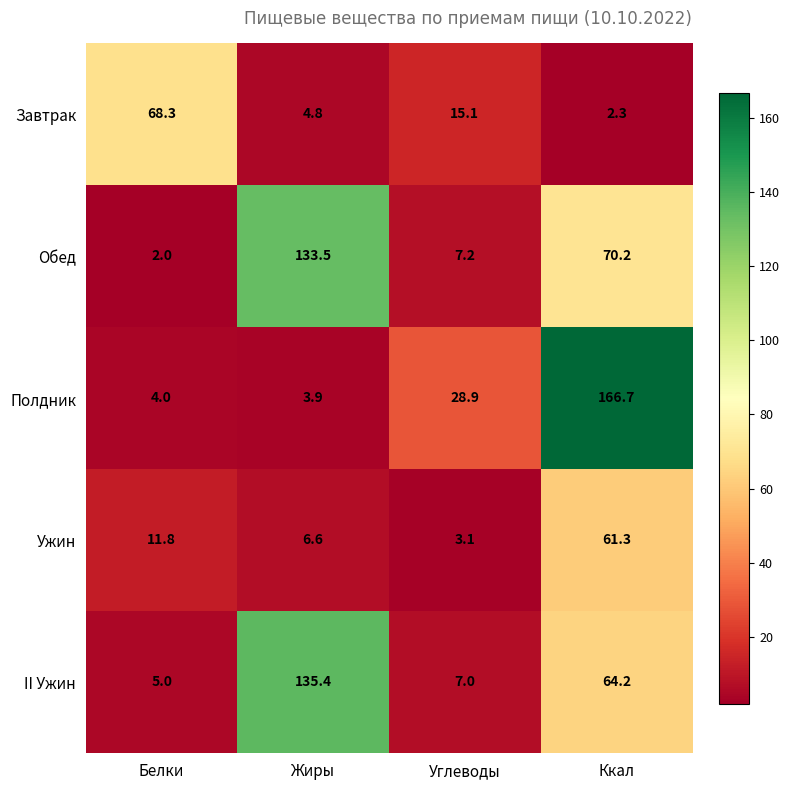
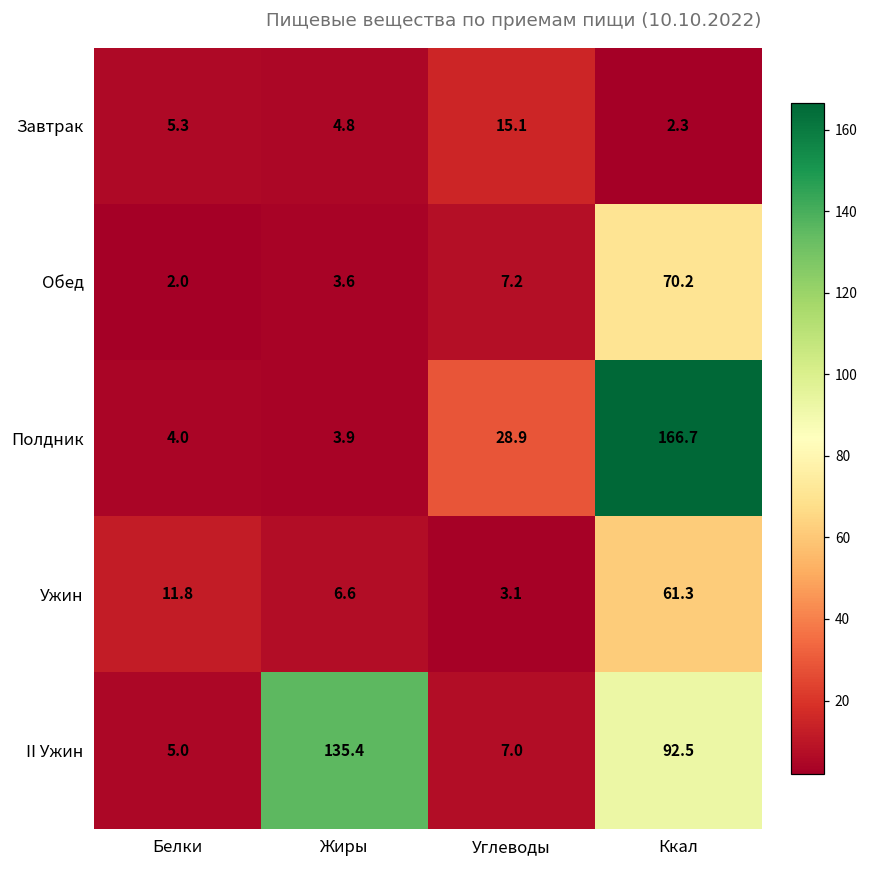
Завтрак, Белки: 68.3 -> 5.3
Обед, Жиры: 133.5 -> 3.6
II Ужин, Ккал: 64.2 -> 92.5
